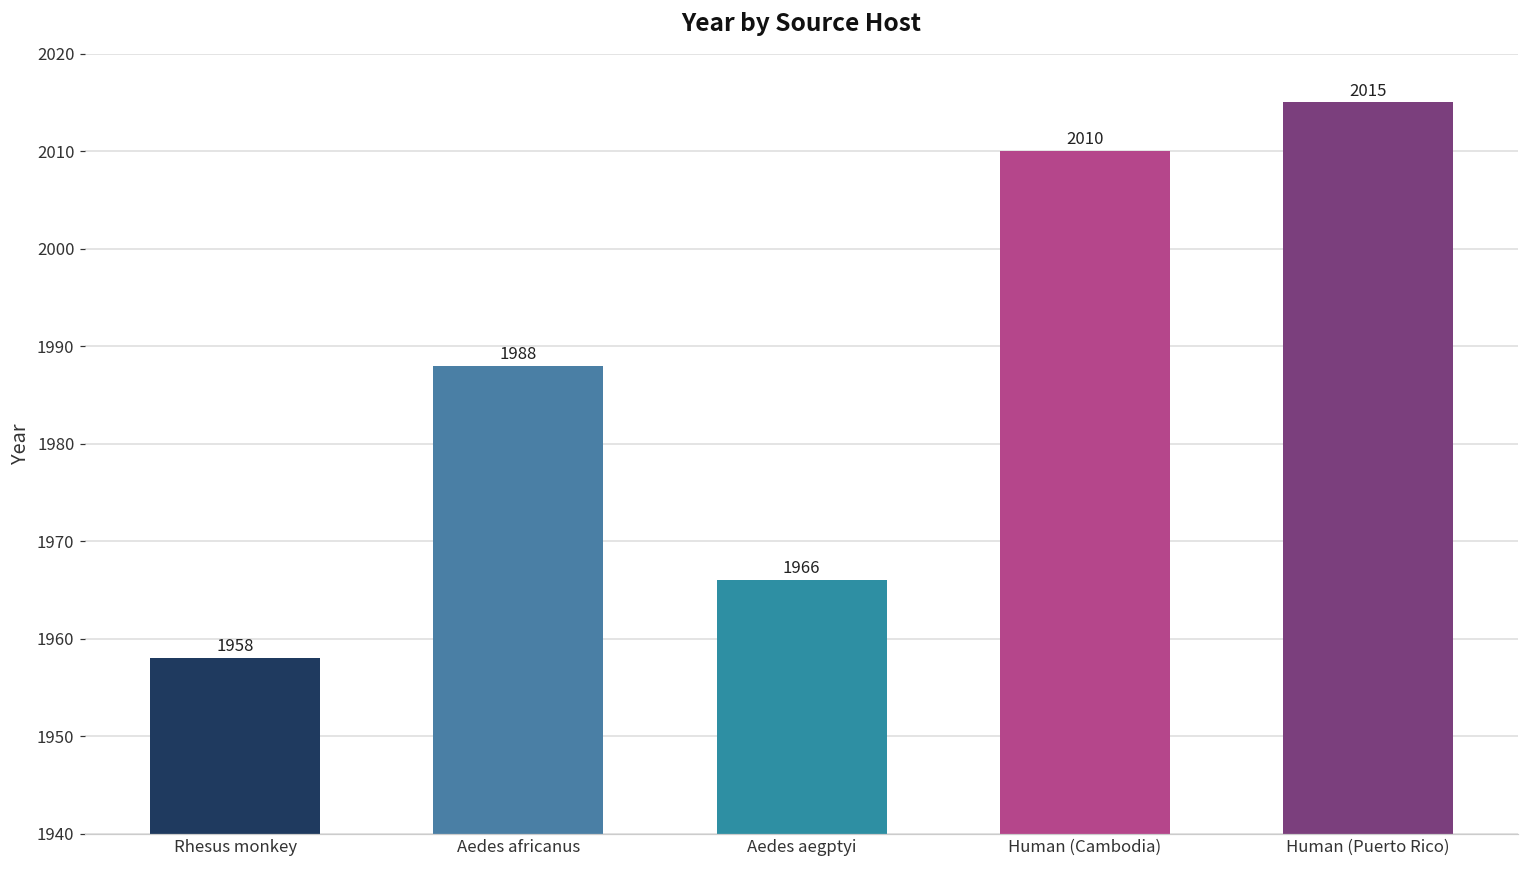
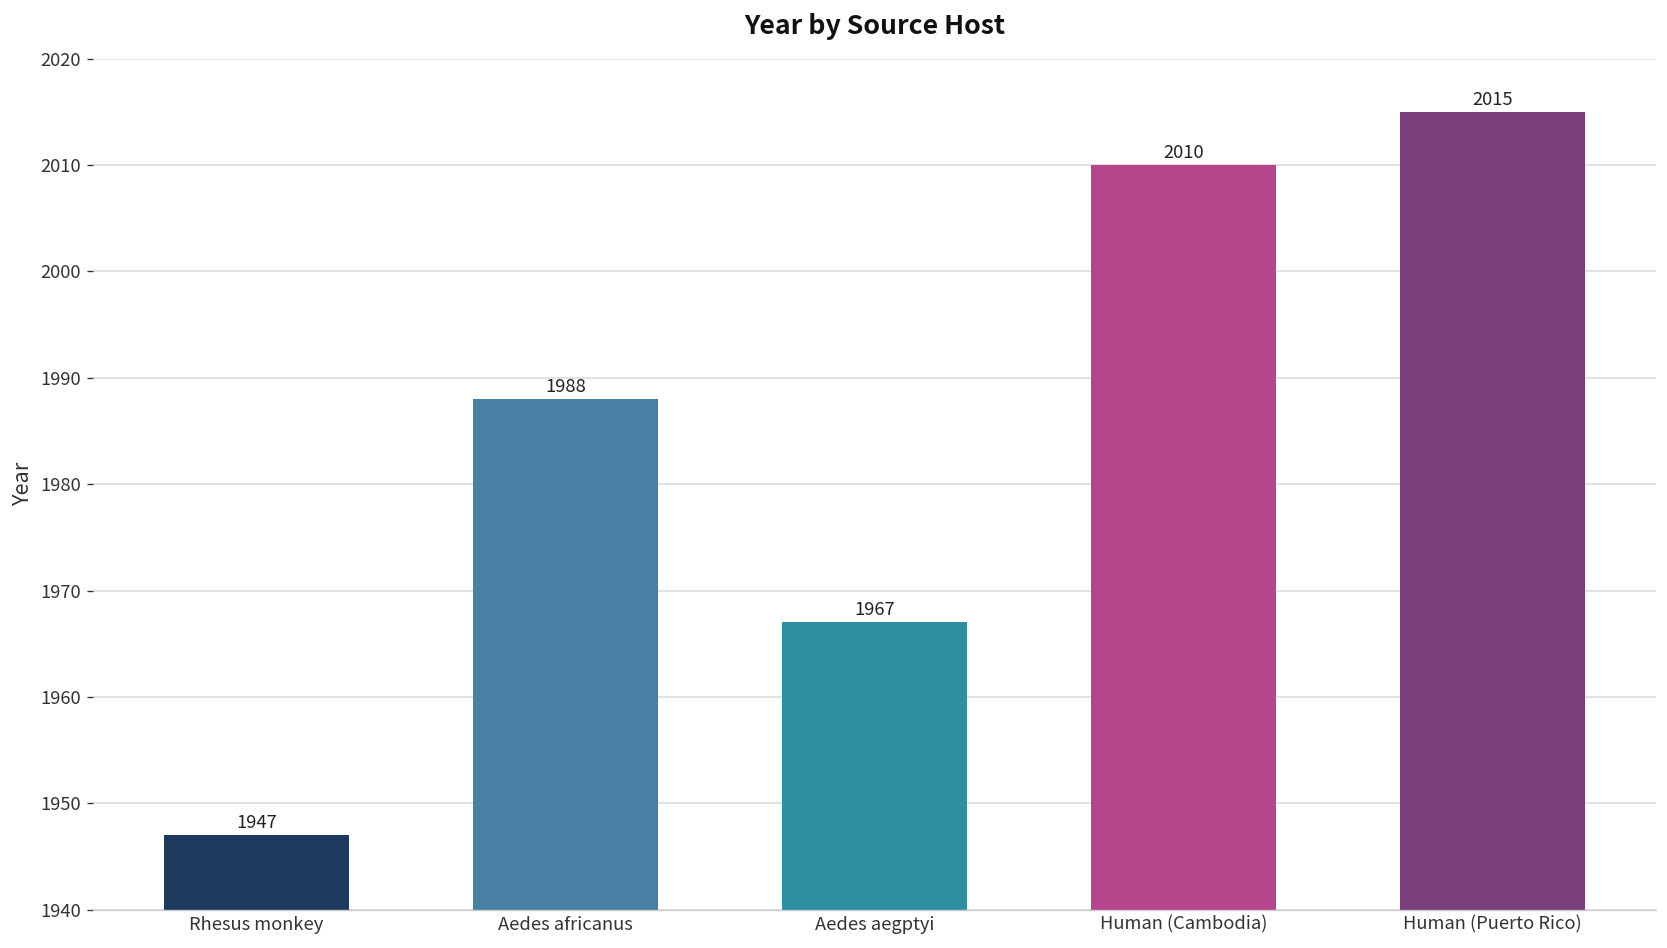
Rhesus monkey: 1958 -> 1947
Aedes aegptyi: 1966 -> 1967
